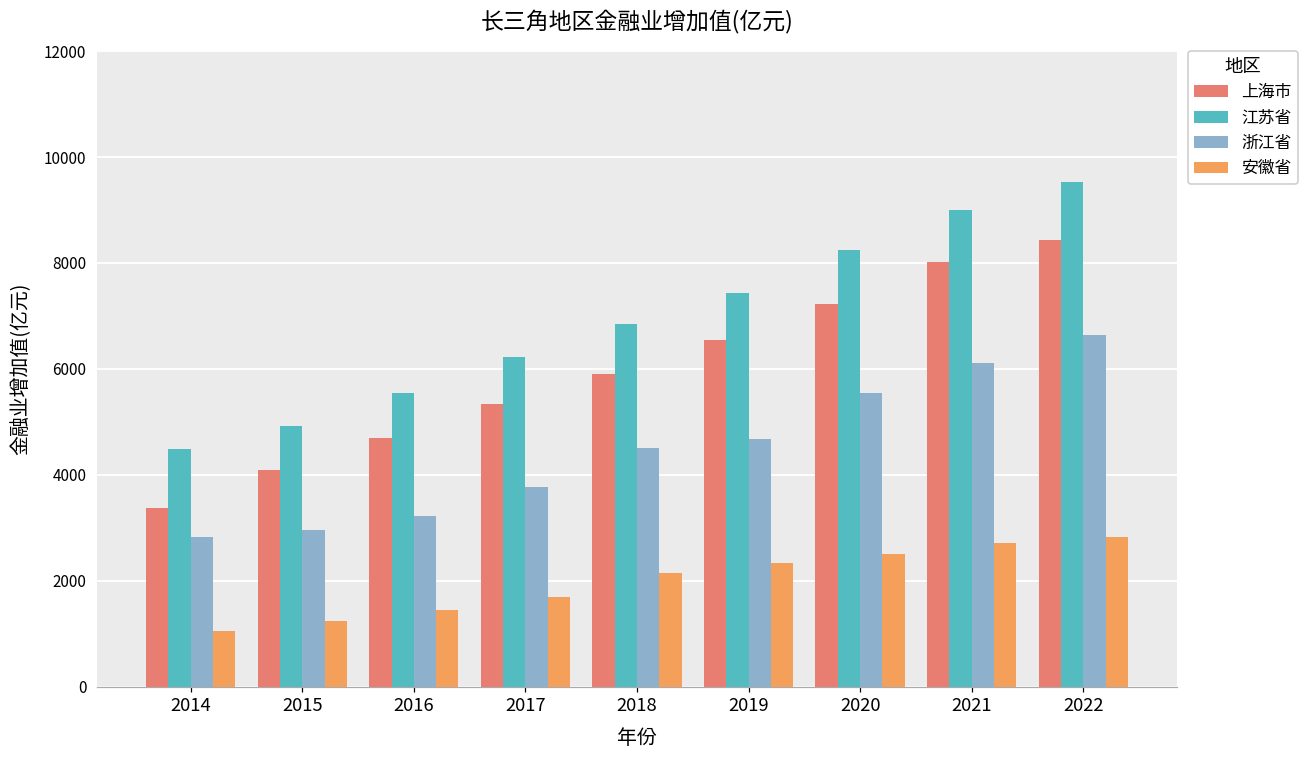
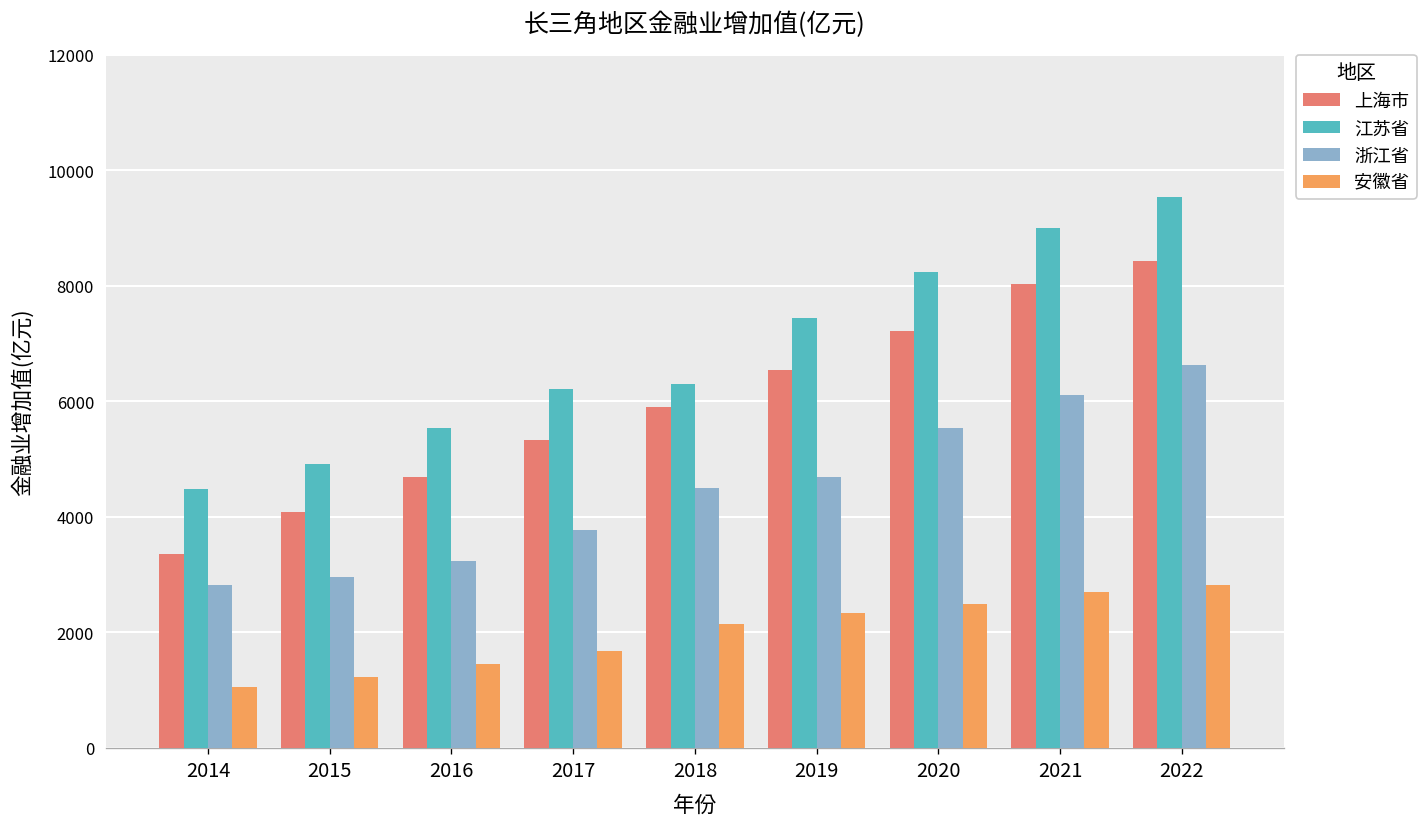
江苏省, 2018: 6800 -> 6300
